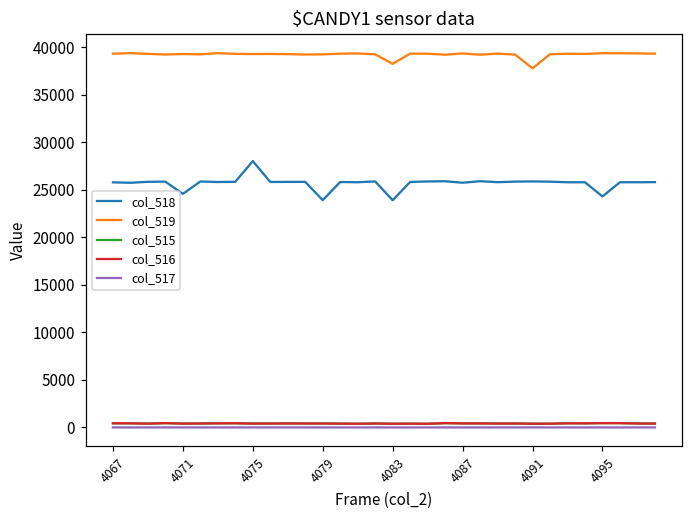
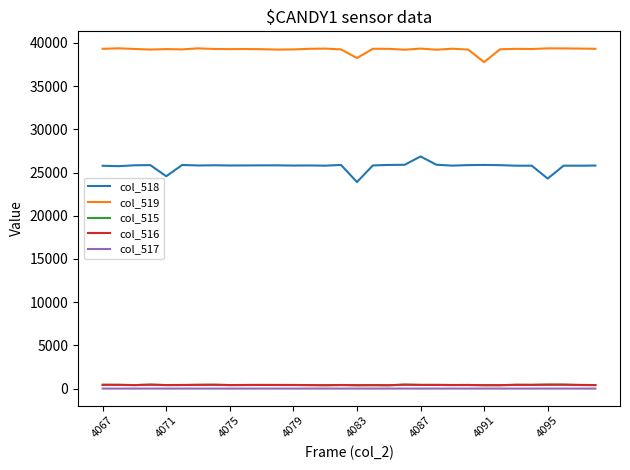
col_518, 4075: 28000 -> 26000
col_518, 4079: 24000 -> 26000
col_518, 4087: 26000 -> 27000
